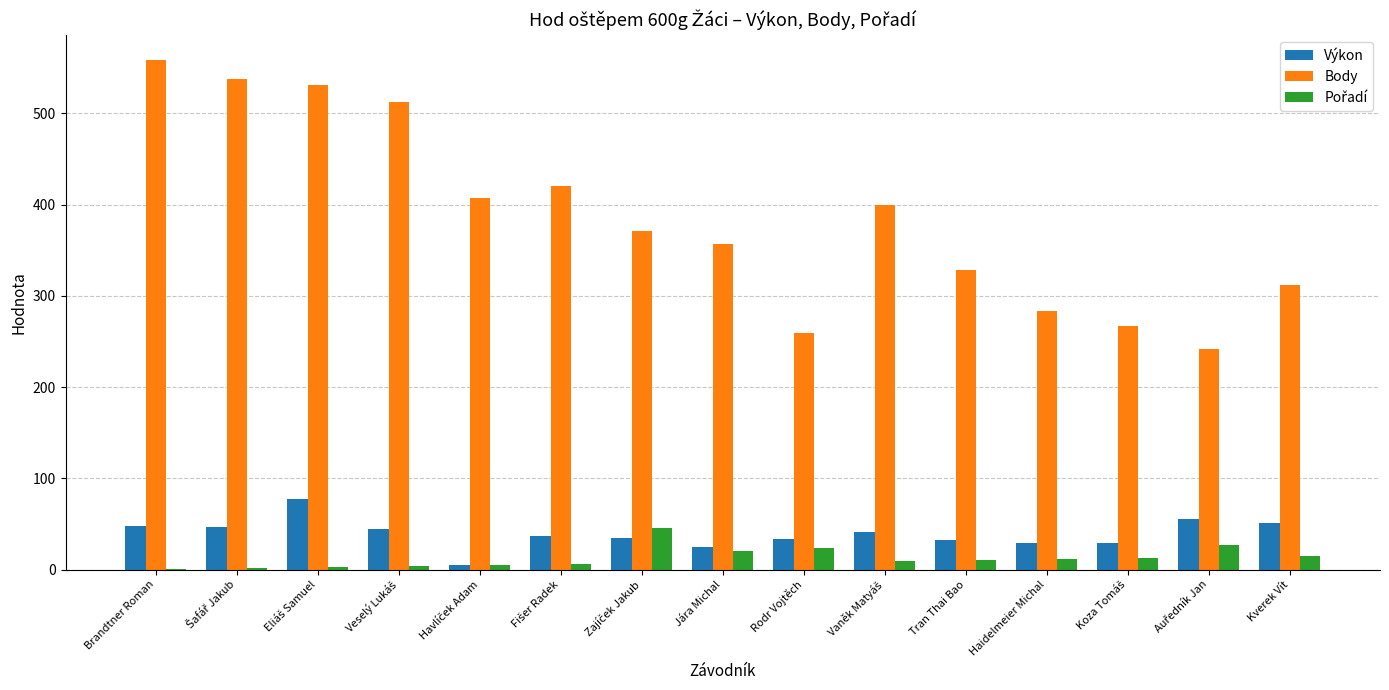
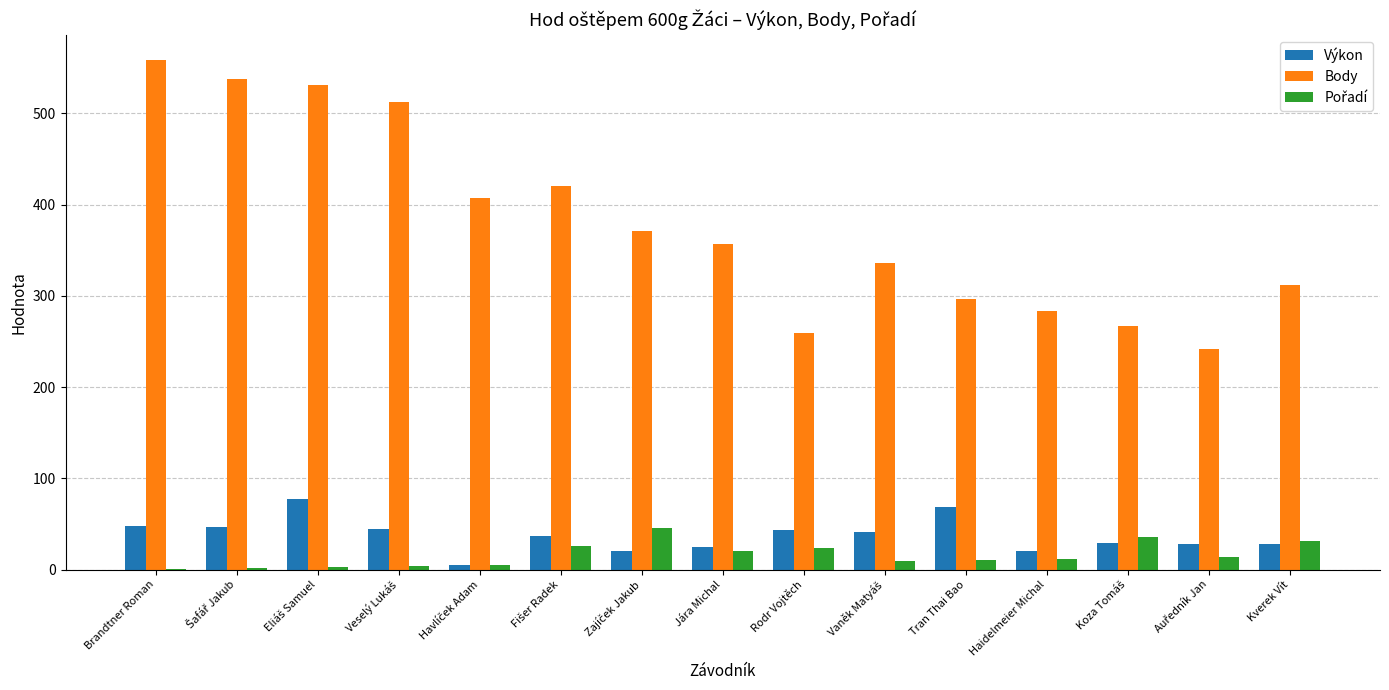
Pořadí, Fišer Radek: 10 -> 30
Výkon, Zajíček Jakub: 40 -> 20
Výkon, Rodr Vojtěch: 30 -> 40
Body, Vaněk Matyáš: 400 -> 340
Výkon, Tran Thai Bao: 30 -> 70
Body, Tran Thai Bao: 330 -> 300
Výkon, Haidelmeier Michal: 30 -> 20
Pořadí, Koza Tomáš: 10 -> 40
Výkon, Auředník Jan: 60 -> 30
Pořadí, Auředník Jan: 30 -> 10
Výkon, Kverek Vít: 50 -> 30
Pořadí, Kverek Vít: 20 -> 30
